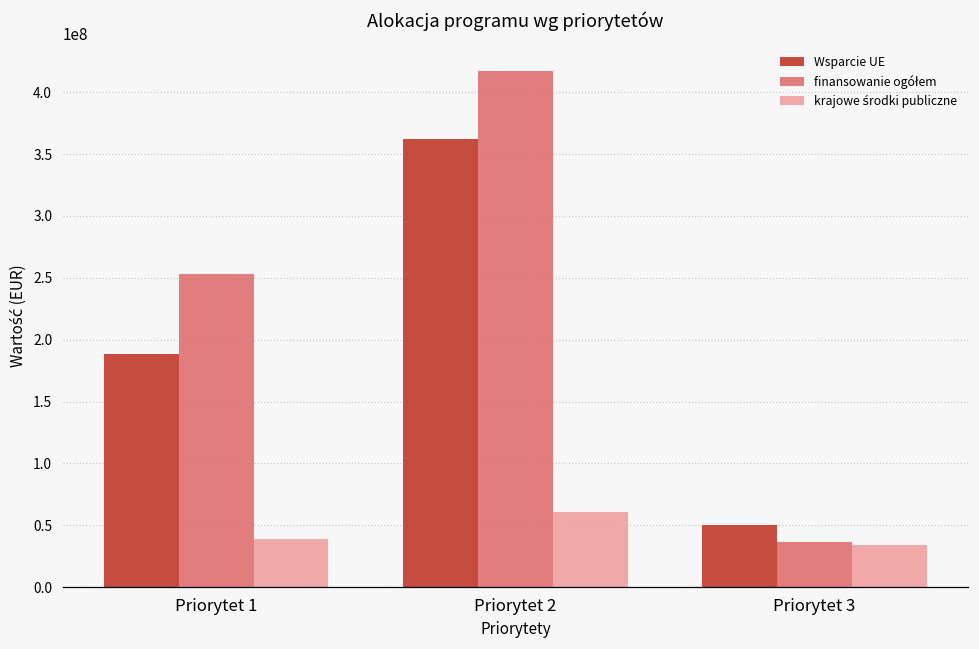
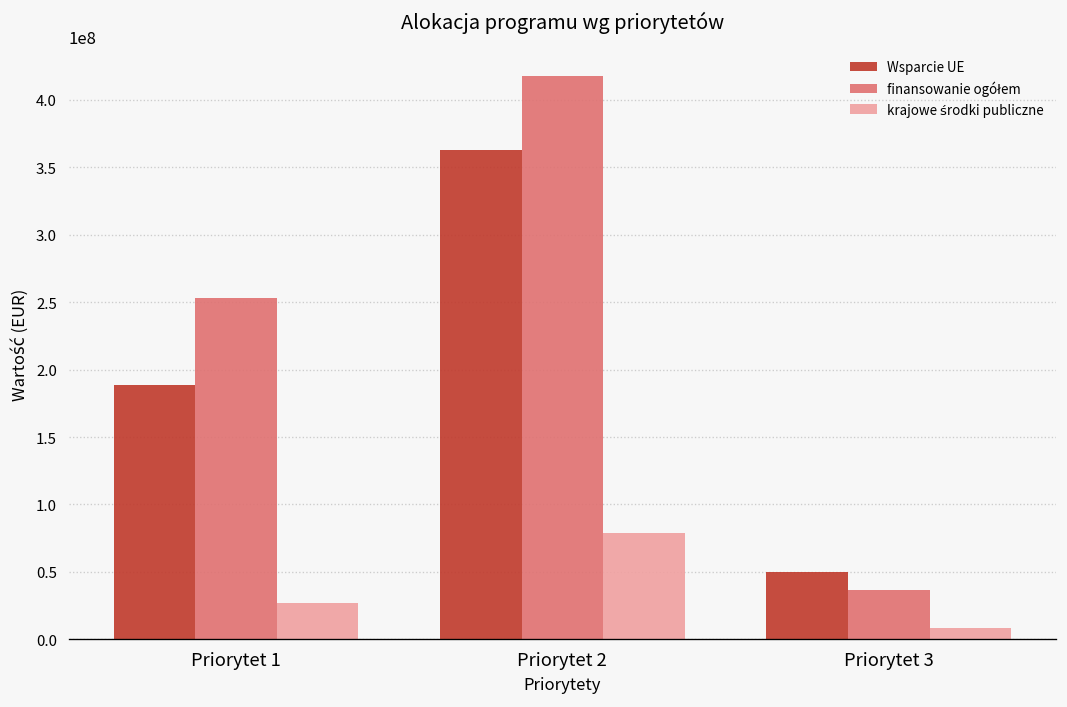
krajowe środki publiczne, Priorytet 1: 38000000 -> 27000000
krajowe środki publiczne, Priorytet 2: 60000000 -> 79000000
krajowe środki publiczne, Priorytet 3: 34000000 -> 9000000
